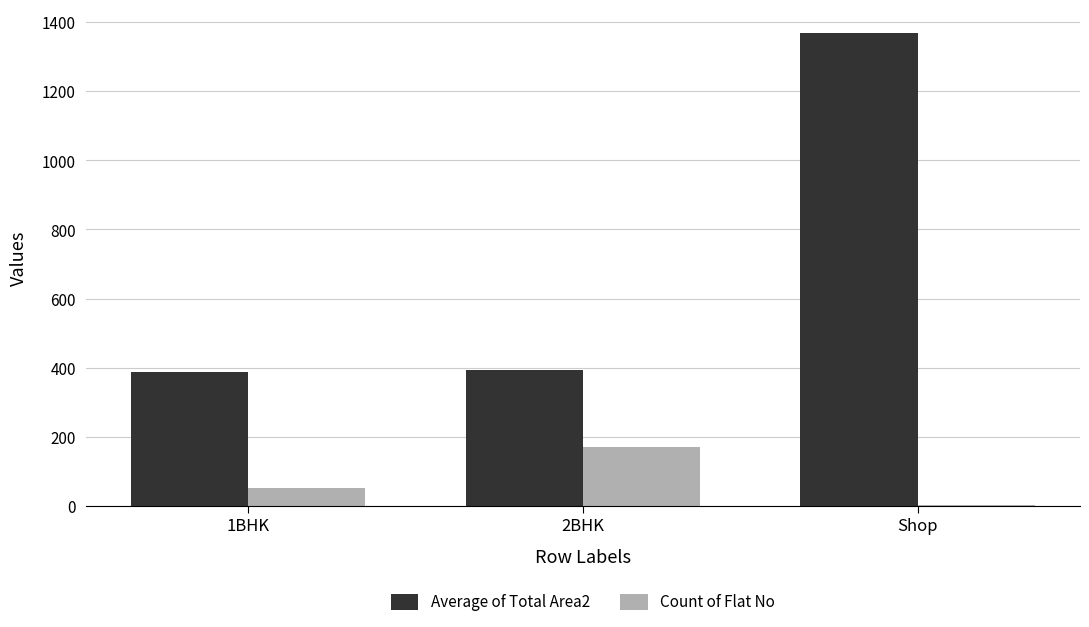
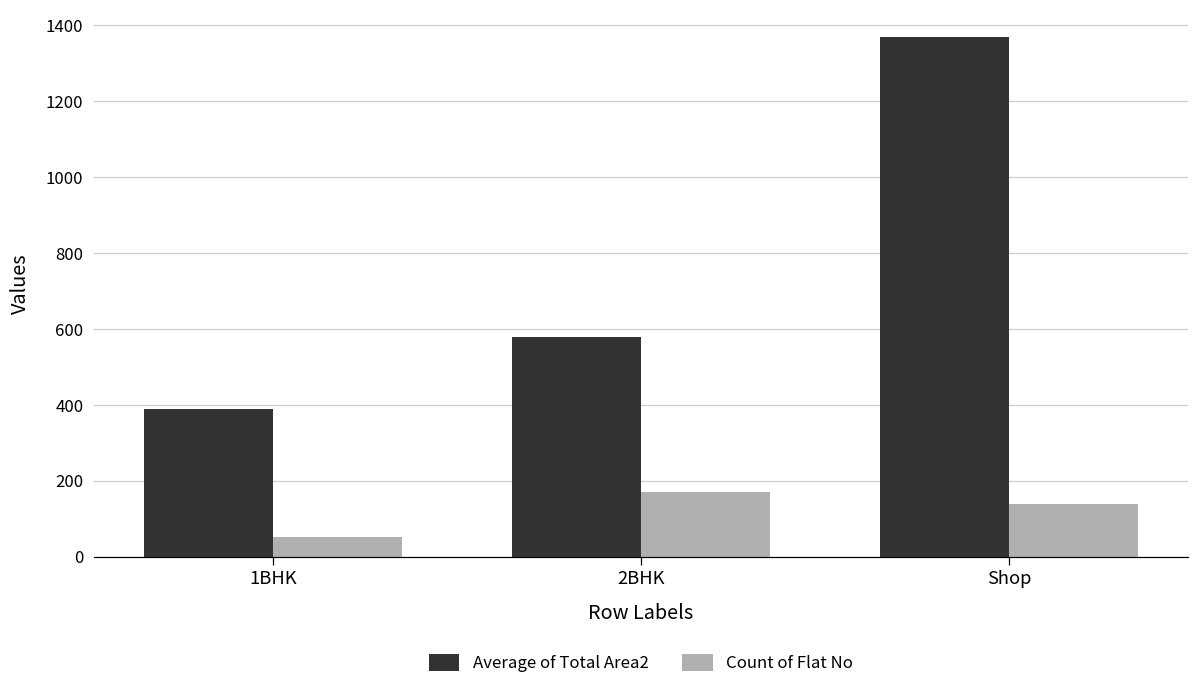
Average of Total Area2, 2BHK: 390 -> 580
Count of Flat No, Shop: 0 -> 140
